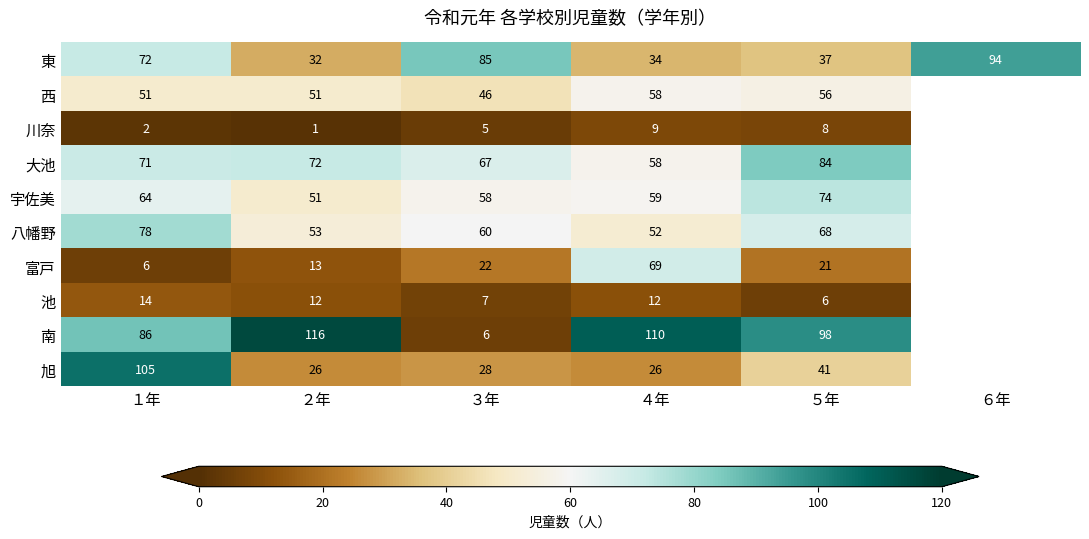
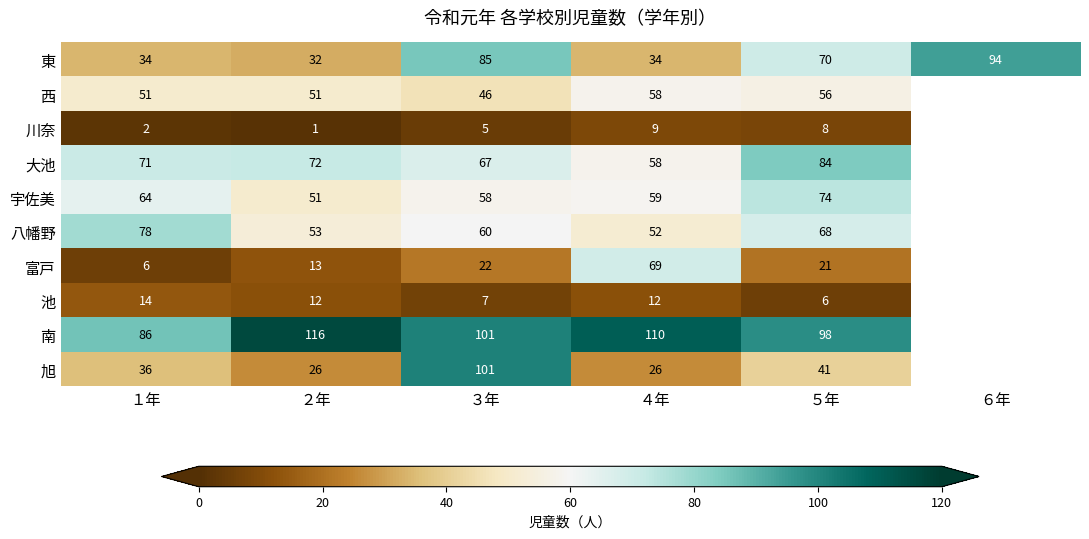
東, １年: 72 -> 34
東, ５年: 37 -> 70
南, ３年: 6 -> 101
旭, １年: 105 -> 36
旭, ３年: 28 -> 101
